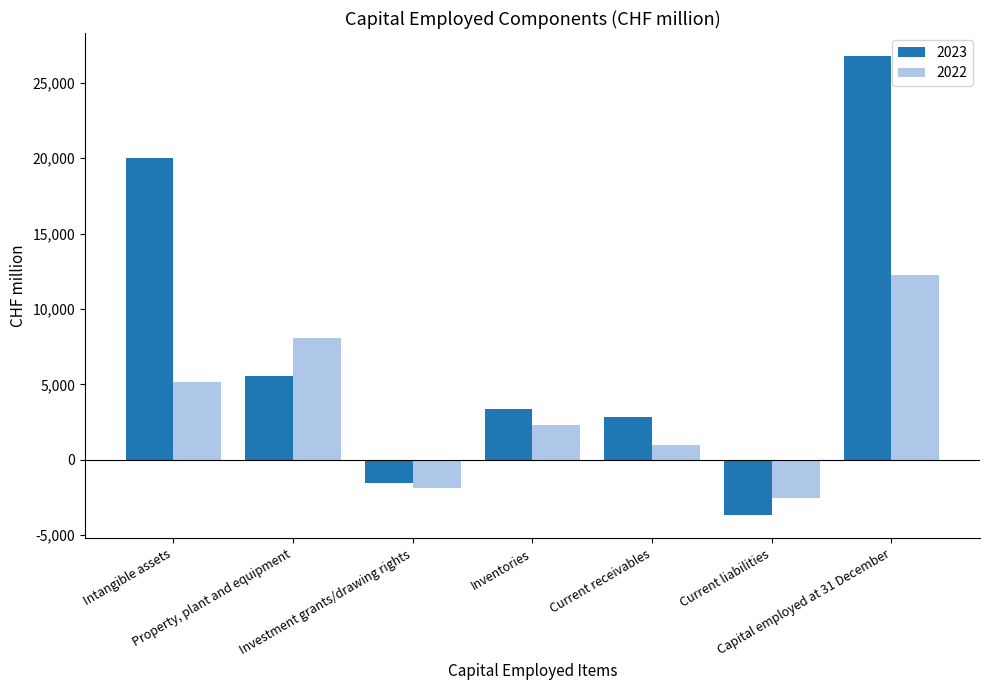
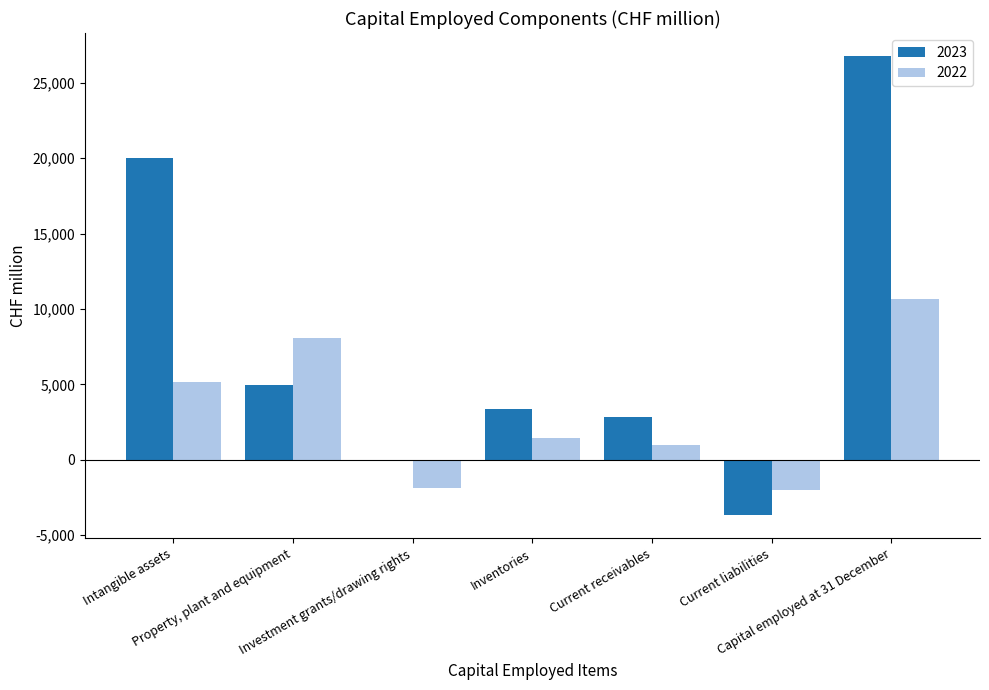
2023, Property, plant and equipment: 5,500 -> 4,900
2023, Investment grants/drawing rights: -1,600 -> -100
2022, Inventories: 2,300 -> 1,400
2022, Current liabilities: -2,500 -> -2,000
2022, Capital employed at 31 December: 12,300 -> 10,700
